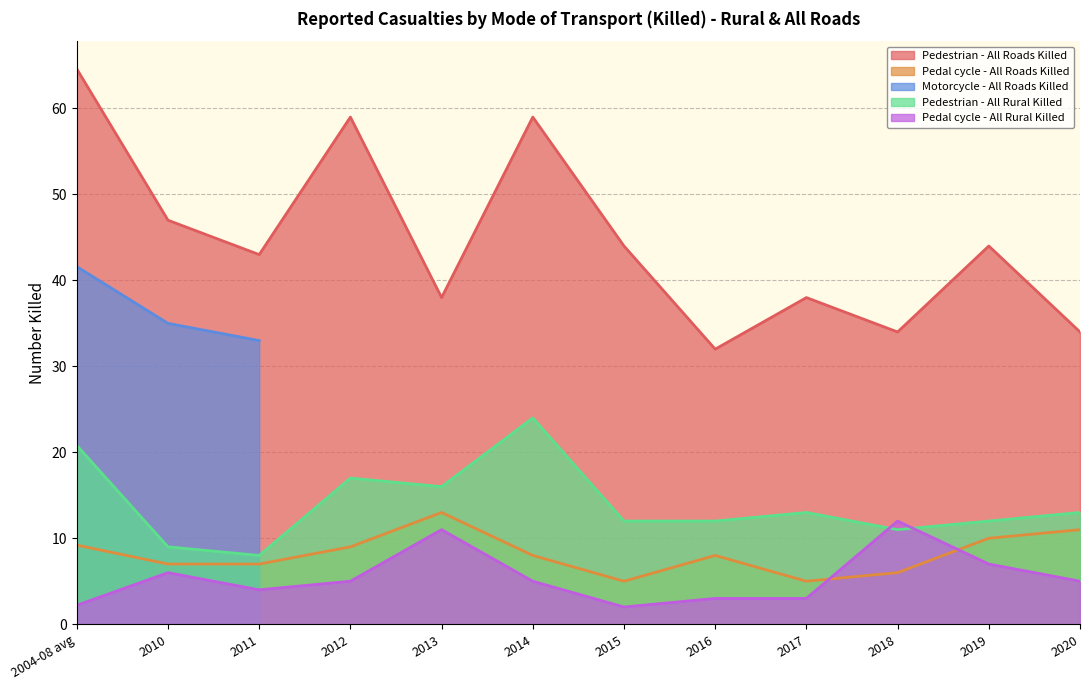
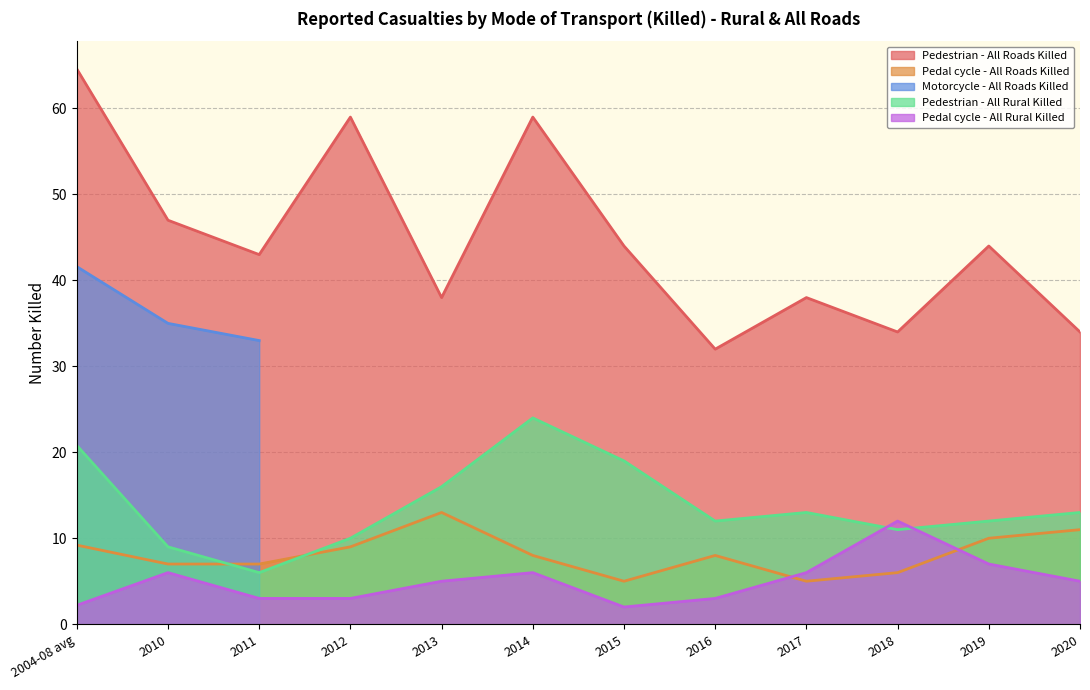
Pedestrian - All Rural Killed, 2011: 8 -> 6
Pedal cycle - All Rural Killed, 2011: 4 -> 3
Pedestrian - All Rural Killed, 2012: 17 -> 10
Pedal cycle - All Rural Killed, 2012: 5 -> 3
Pedal cycle - All Rural Killed, 2013: 11 -> 5
Pedal cycle - All Rural Killed, 2014: 5 -> 6
Pedestrian - All Rural Killed, 2015: 12 -> 19
Pedal cycle - All Rural Killed, 2017: 3 -> 6
